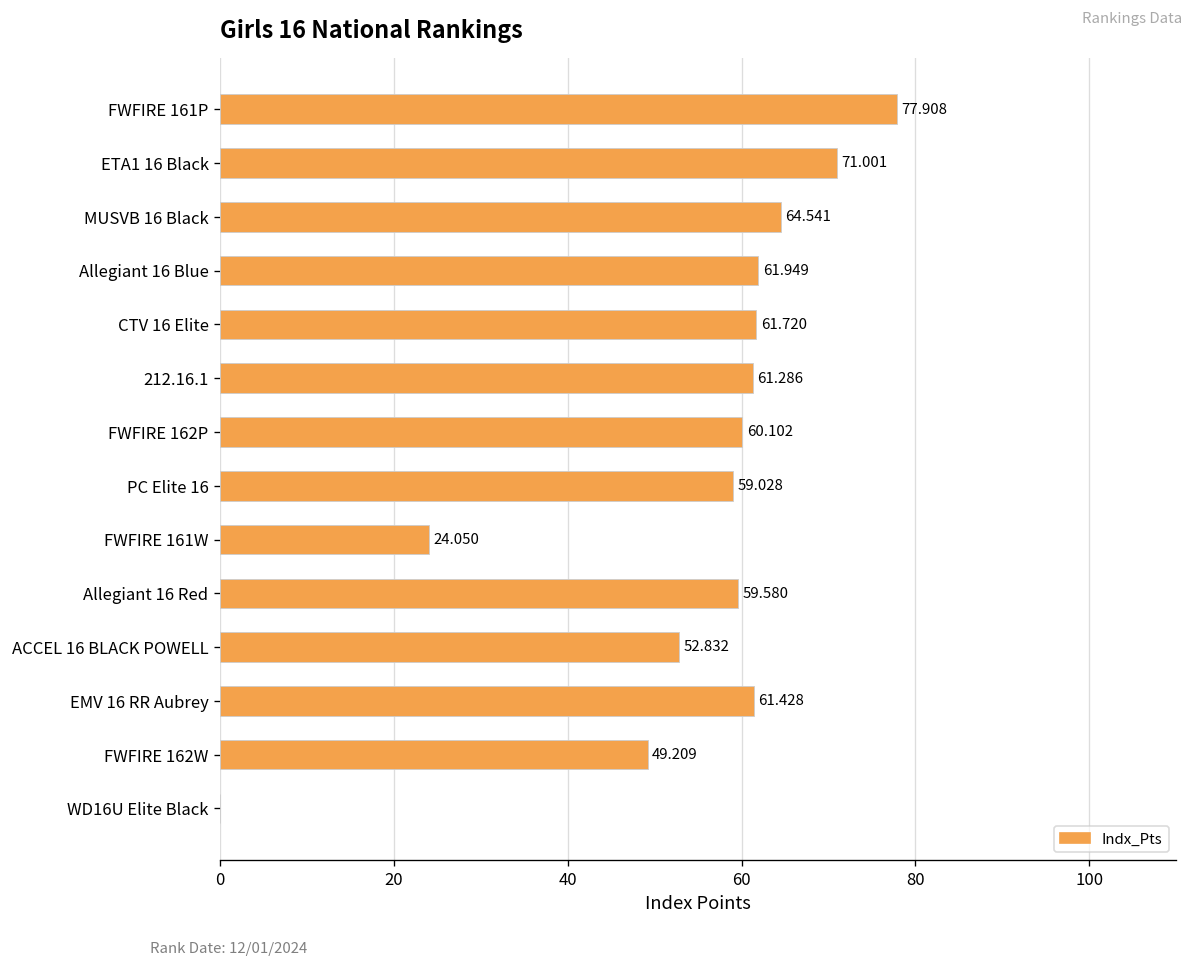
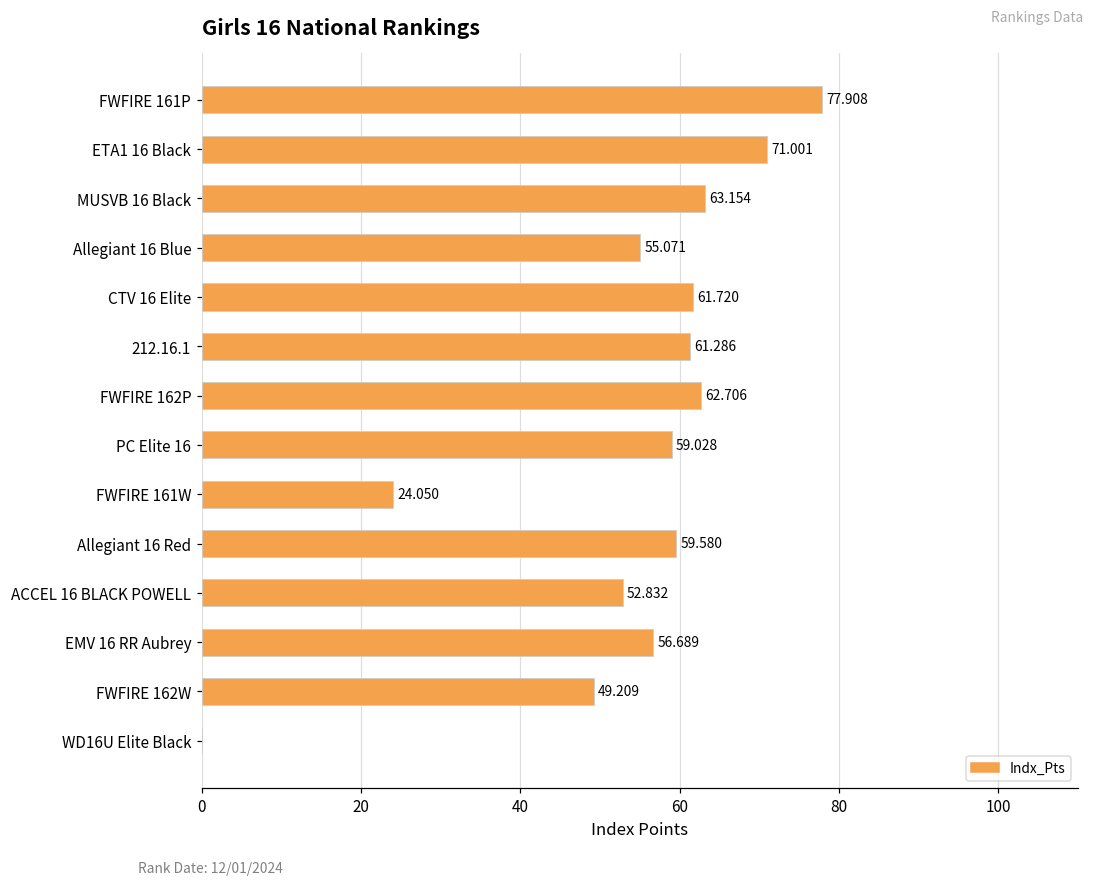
MUSVB 16 Black: 64.541 -> 63.154
Allegiant 16 Blue: 61.949 -> 55.071
FWFIRE 162P: 60.102 -> 62.706
EMV 16 RR Aubrey: 61.428 -> 56.689
